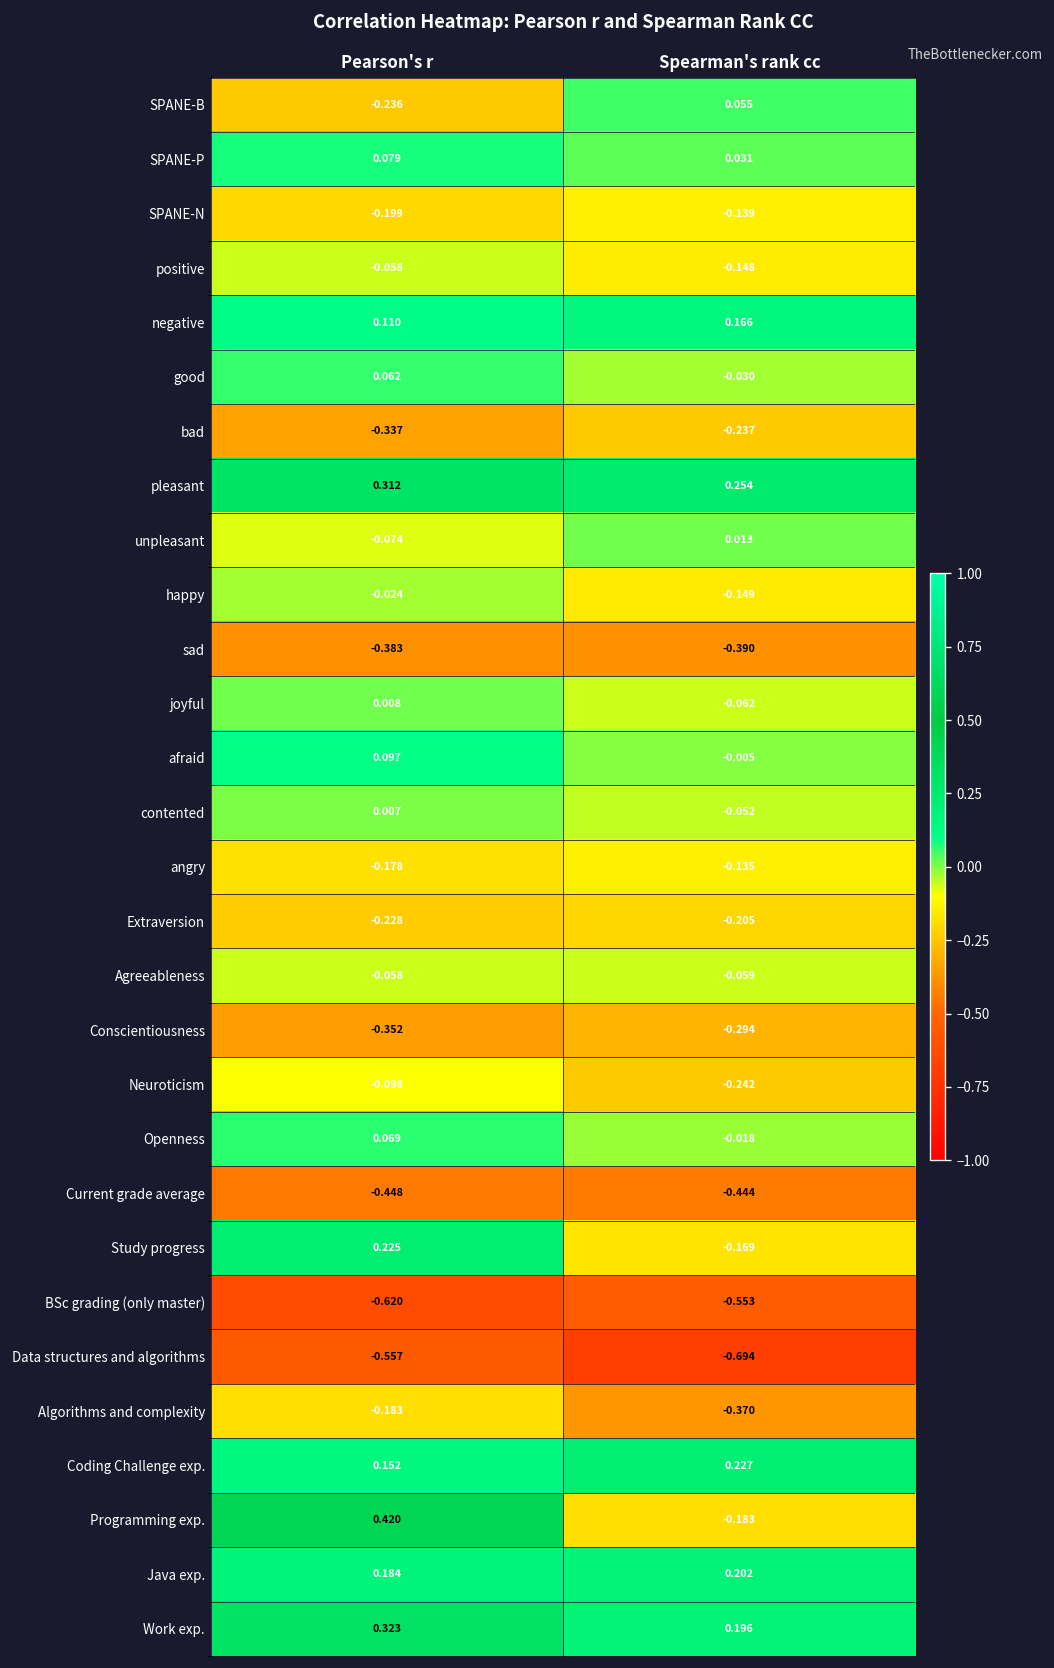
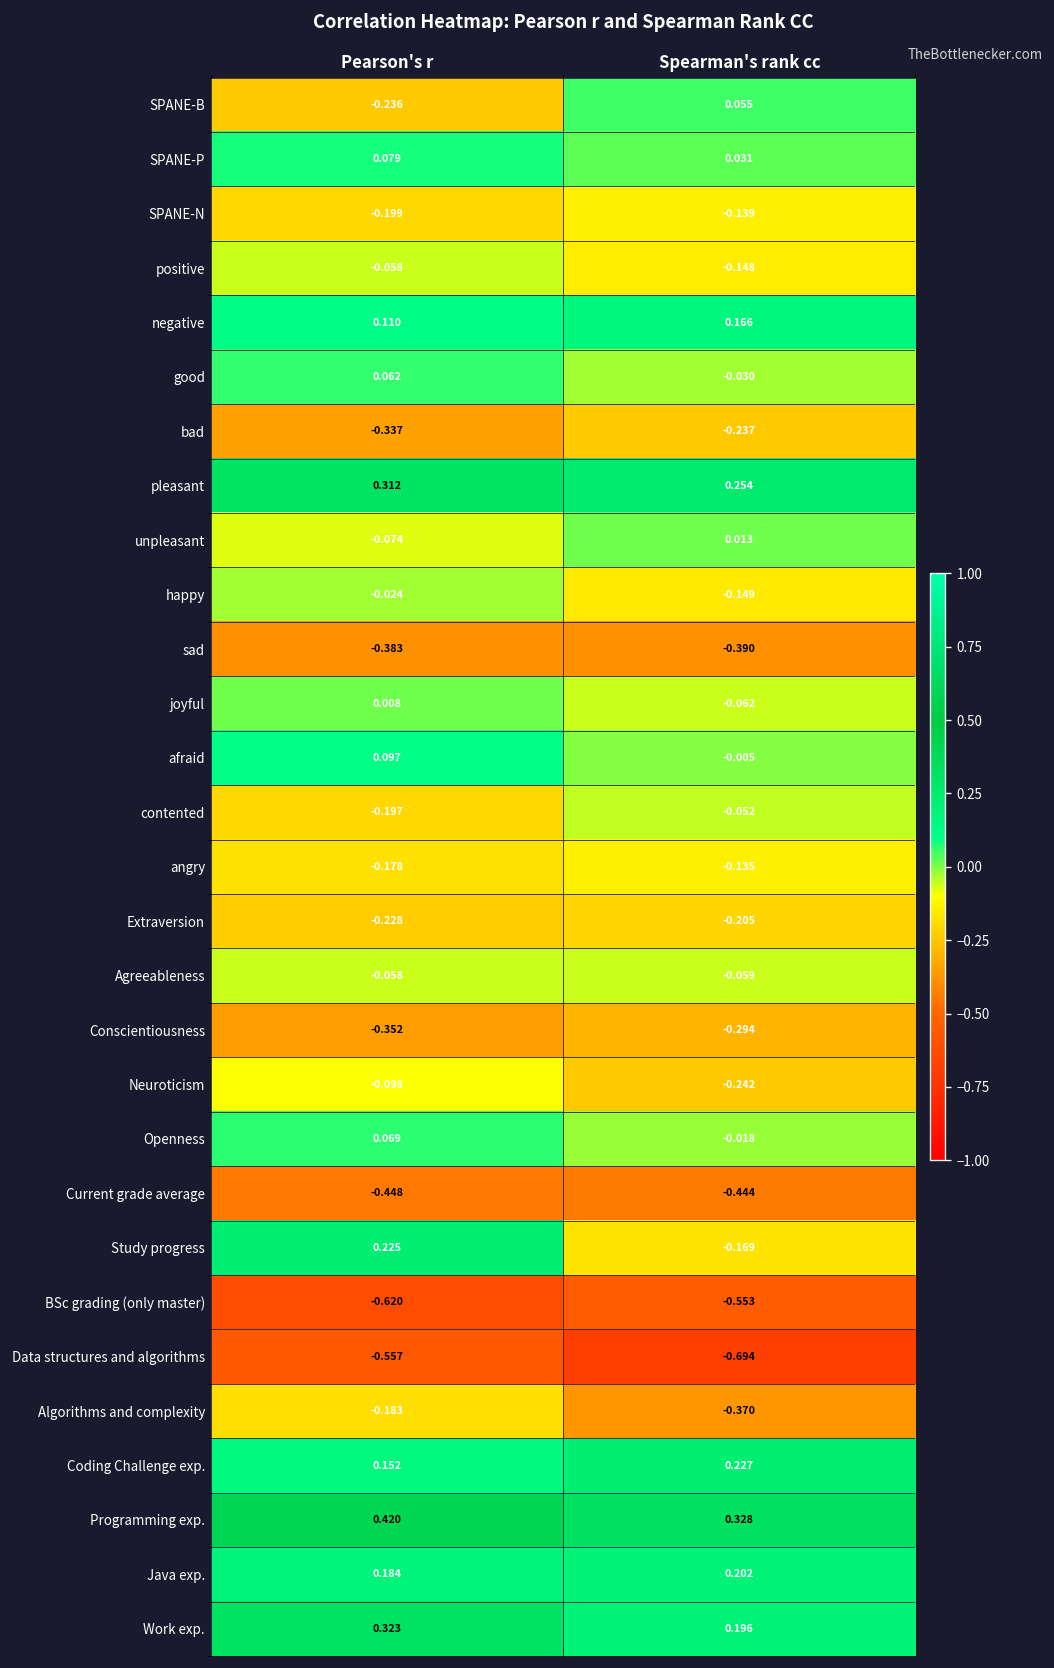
contented, Pearson's r: 0.007 -> -0.197
Programming exp., Spearman's rank cc: -0.183 -> 0.328
